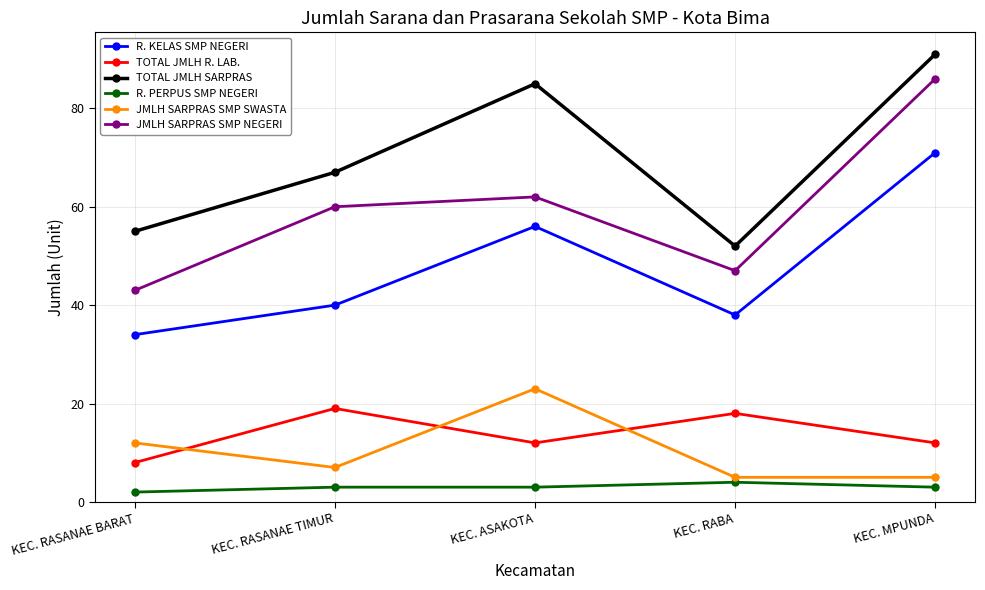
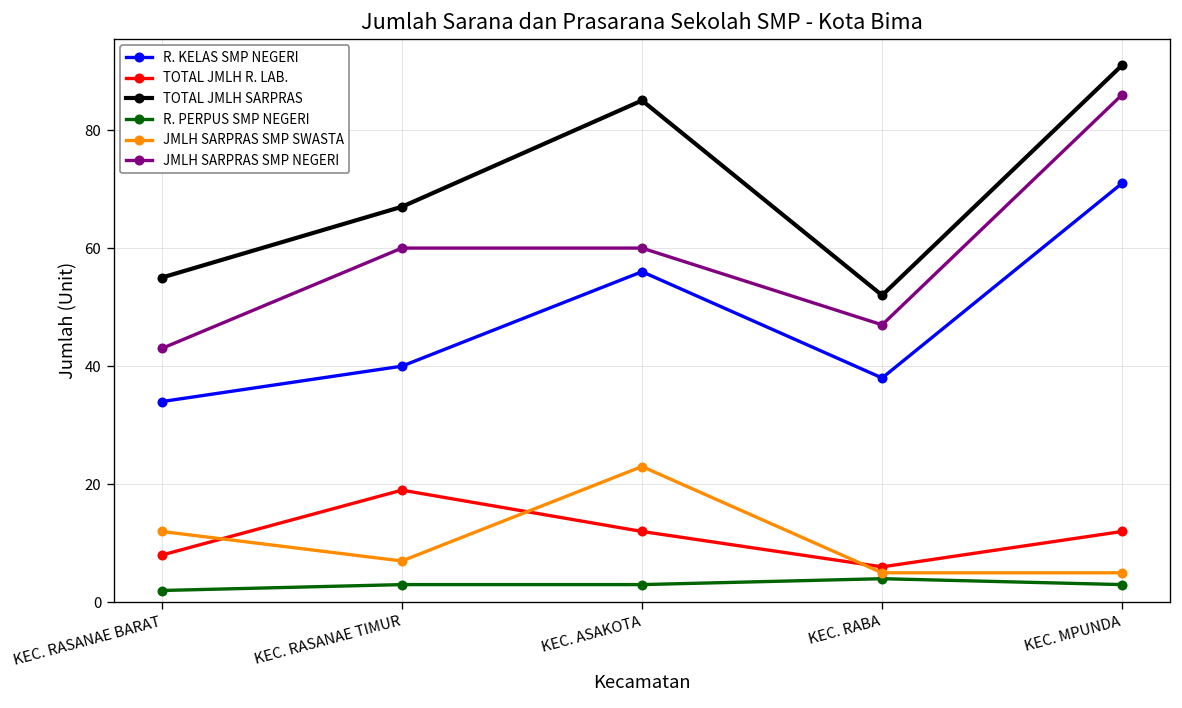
JMLH SARPRAS SMP NEGERI, KEC. ASAKOTA: 62 -> 60
TOTAL JMLH R. LAB., KEC. RABA: 18 -> 6
